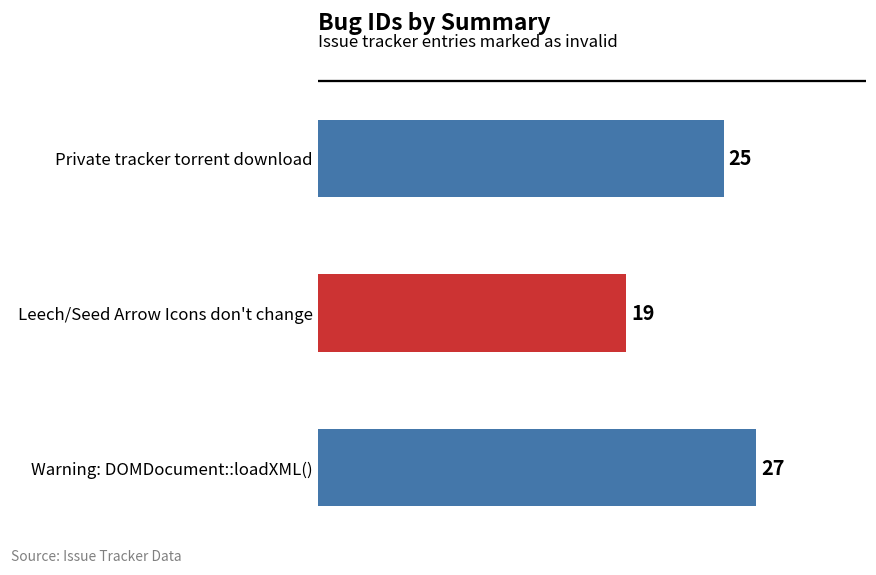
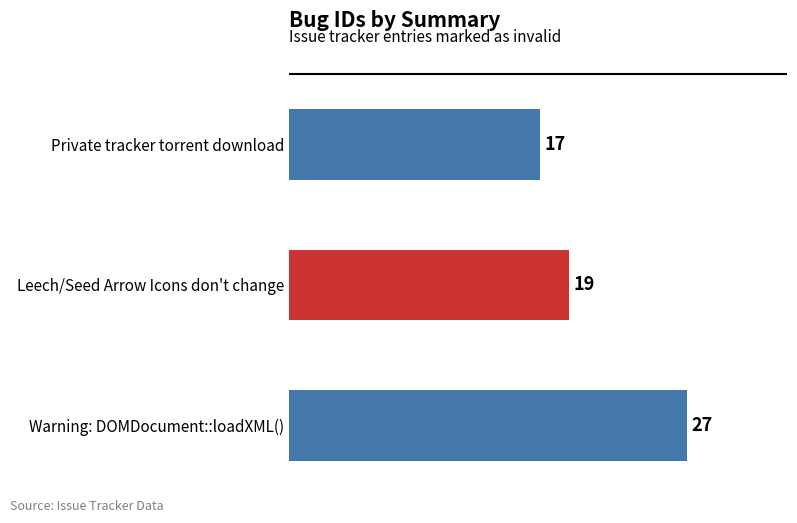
Private tracker torrent download: 25 -> 17
